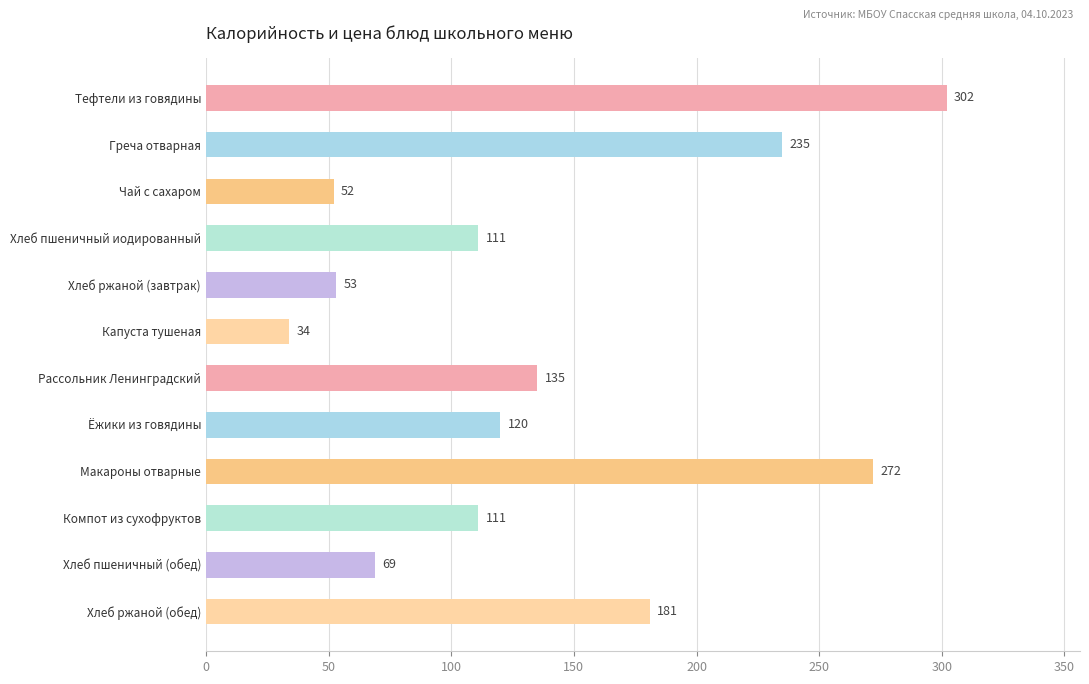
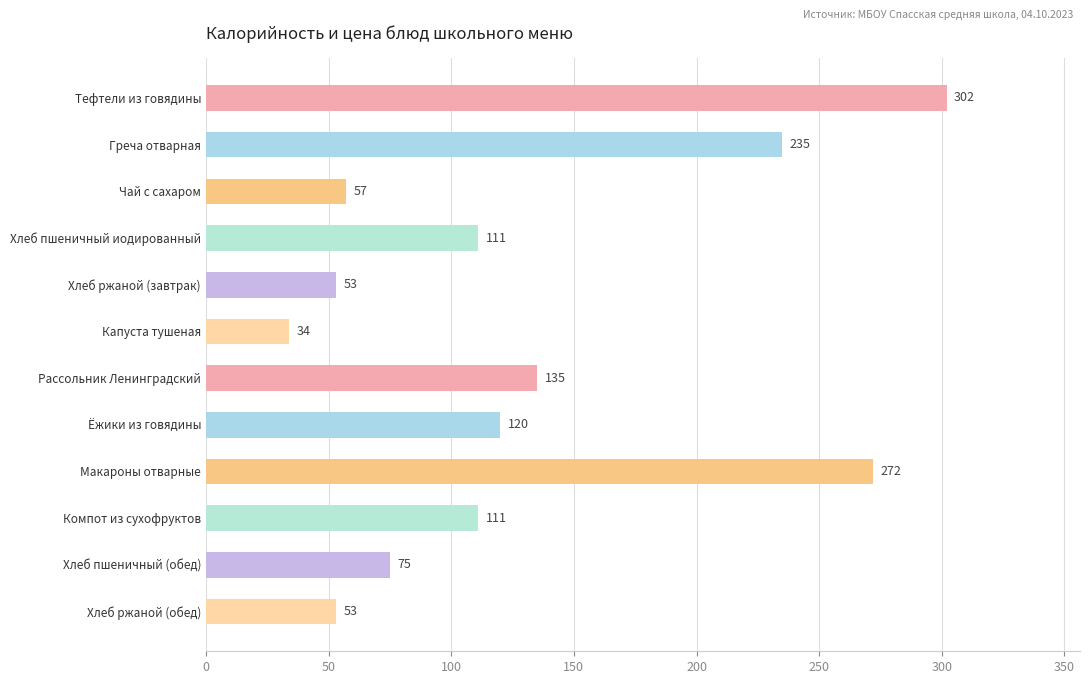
Чай с сахаром: 52 -> 57
Хлеб пшеничный (обед): 69 -> 75
Хлеб ржаной (обед): 181 -> 53
